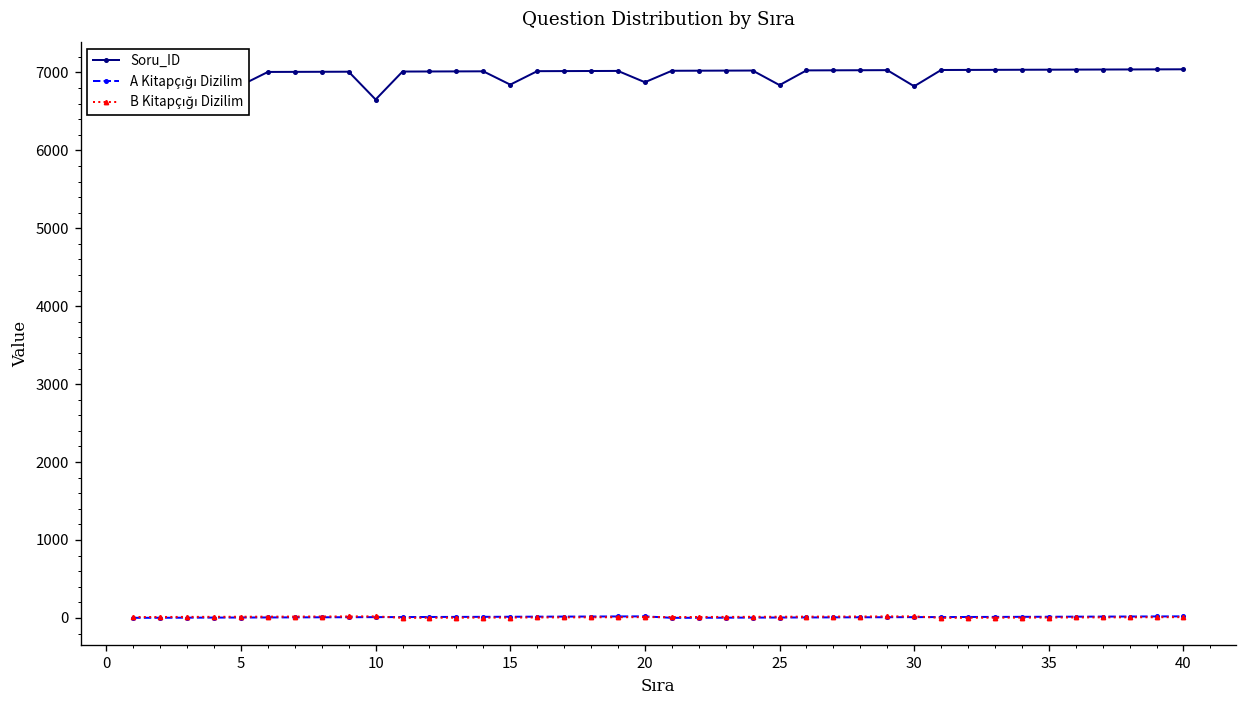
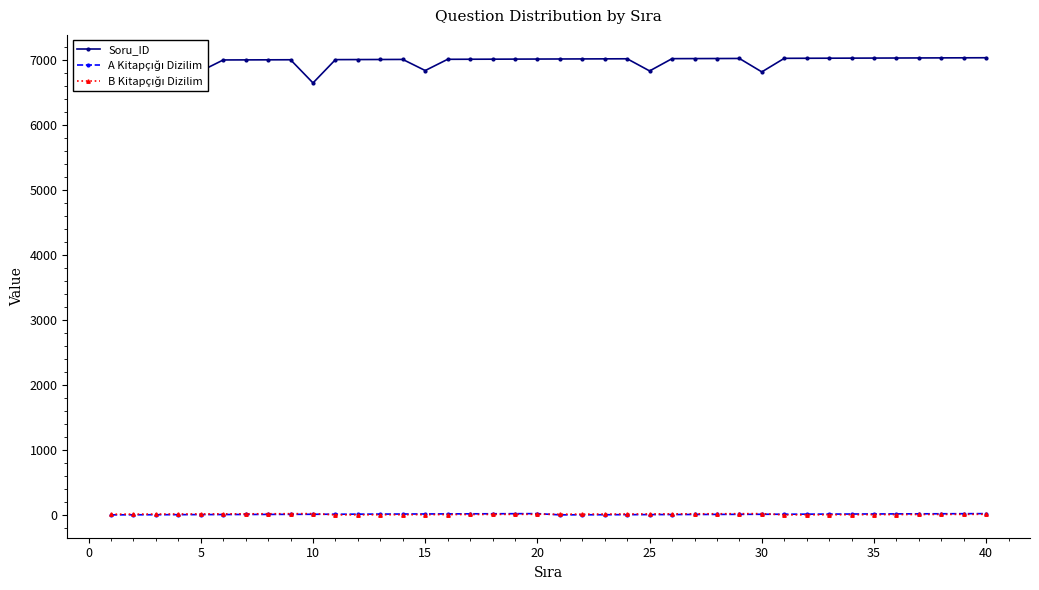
Soru_ID, 20: 6900 -> 7000
